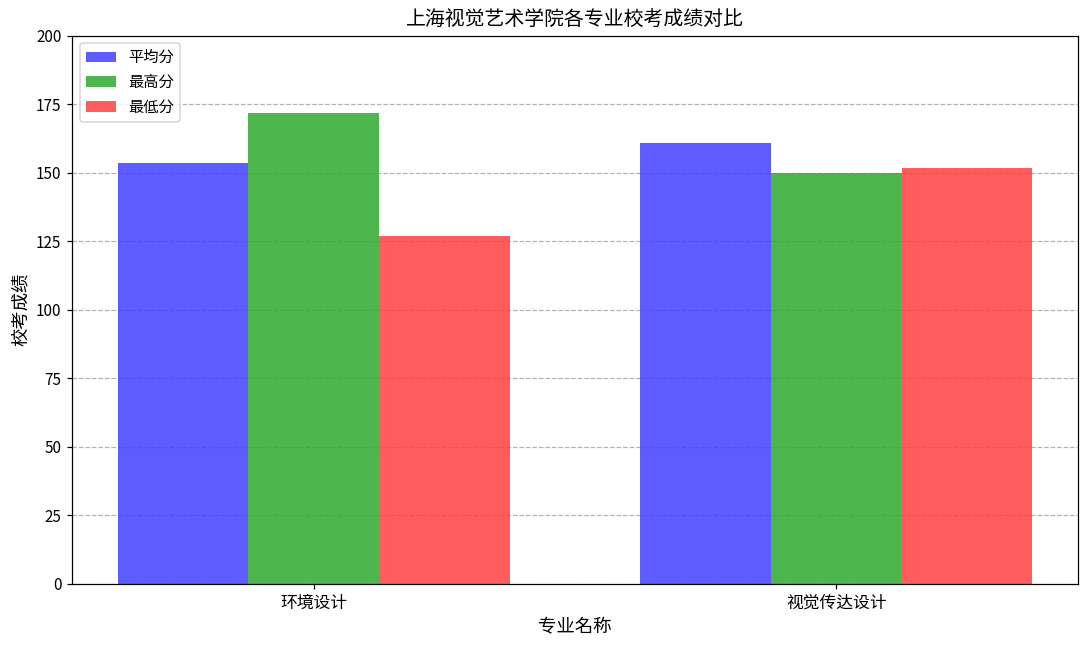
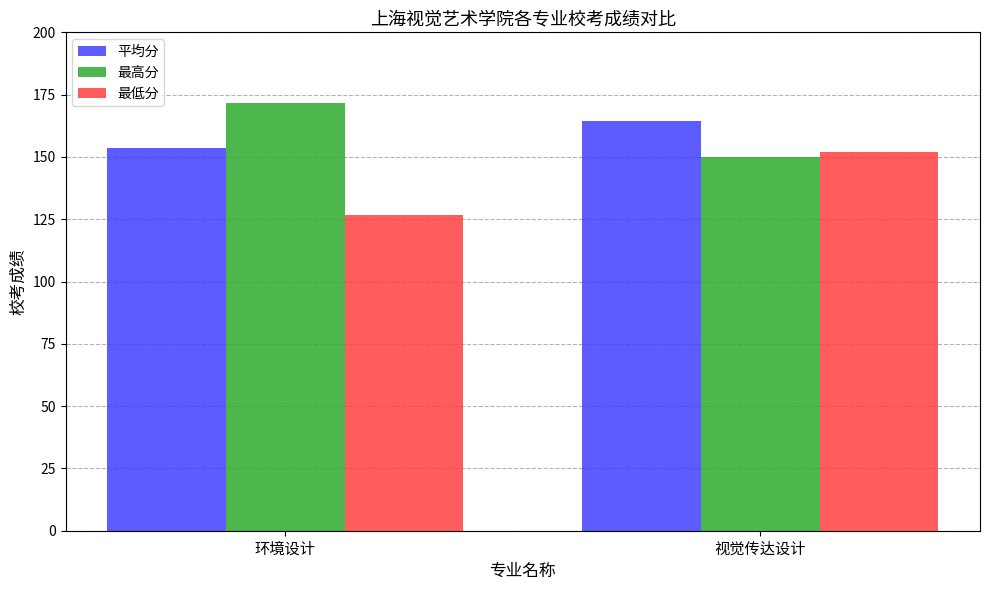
平均分, 视觉传达设计: 161 -> 164
